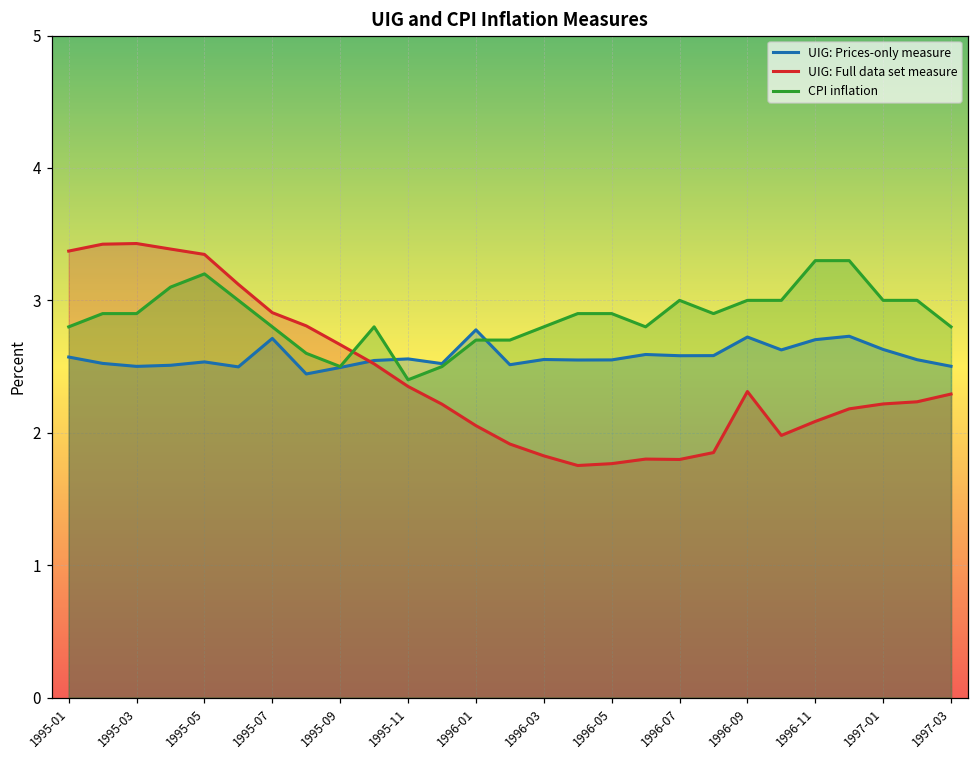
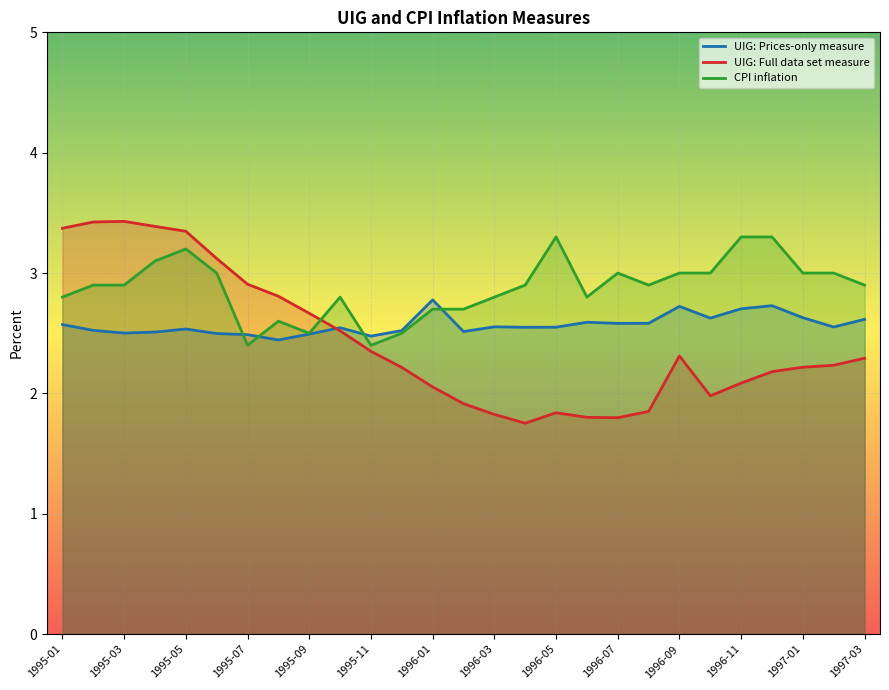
UIG: Prices-only measure, 1995-07: 2.71 -> 2.49
CPI inflation, 1995-07: 2.8 -> 2.4
UIG: Prices-only measure, 1995-11: 2.56 -> 2.48
UIG: Full data set measure, 1996-05: 1.77 -> 1.84
CPI inflation, 1996-05: 2.9 -> 3.3
UIG: Prices-only measure, 1997-03: 2.50 -> 2.62
CPI inflation, 1997-03: 2.8 -> 2.9
